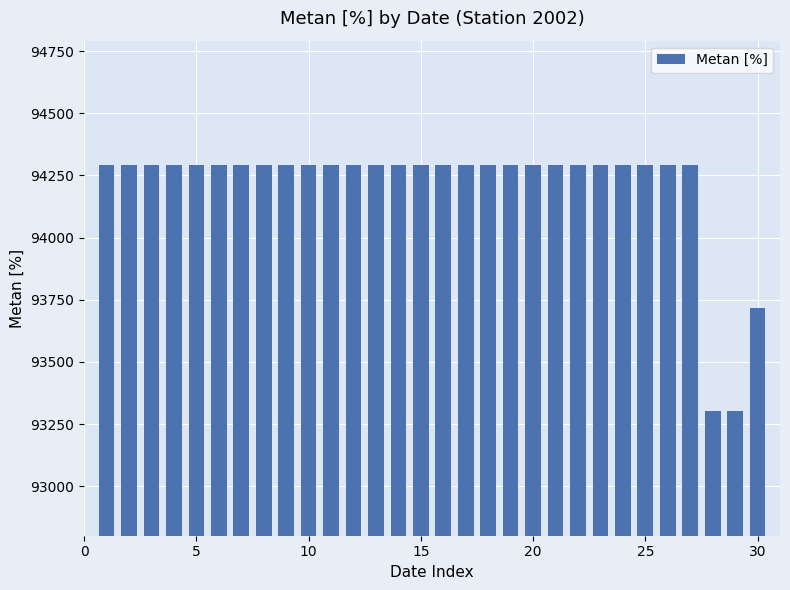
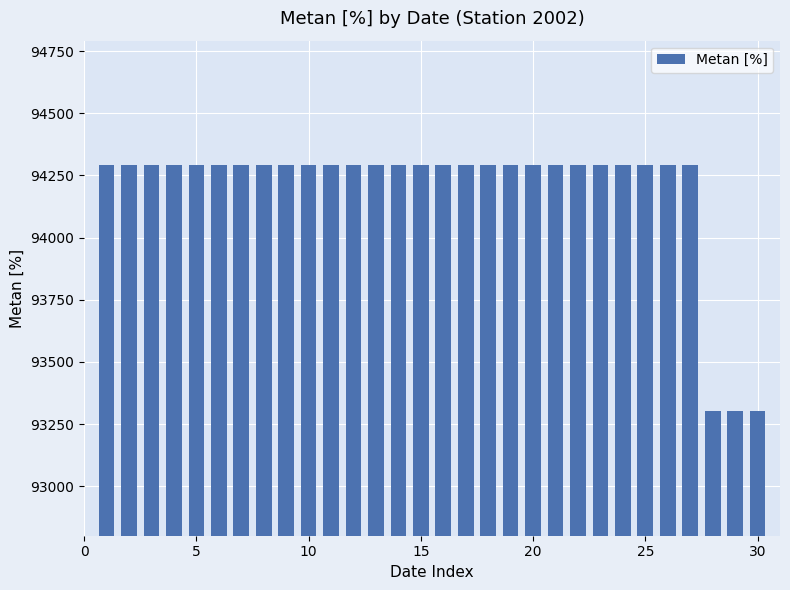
30: 93720 -> 93300
